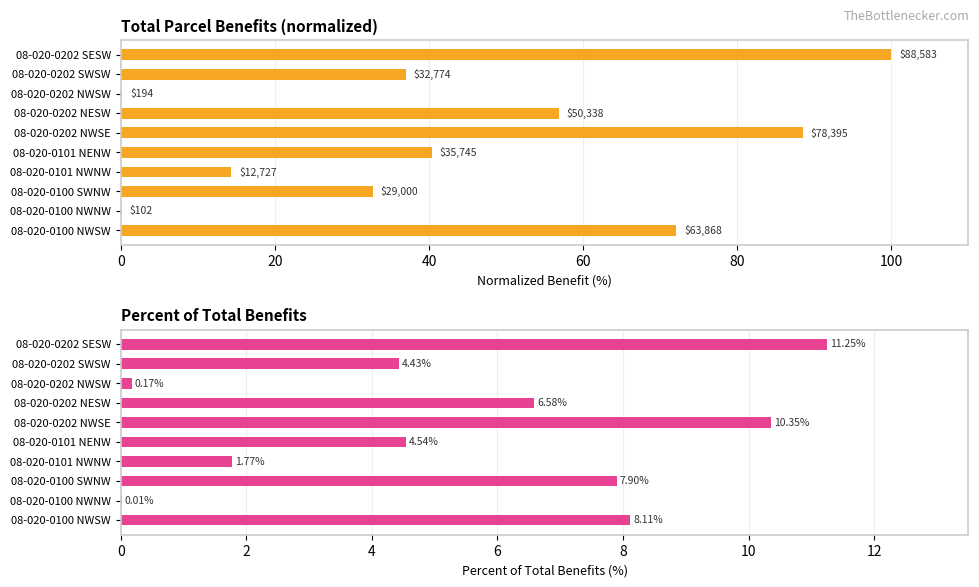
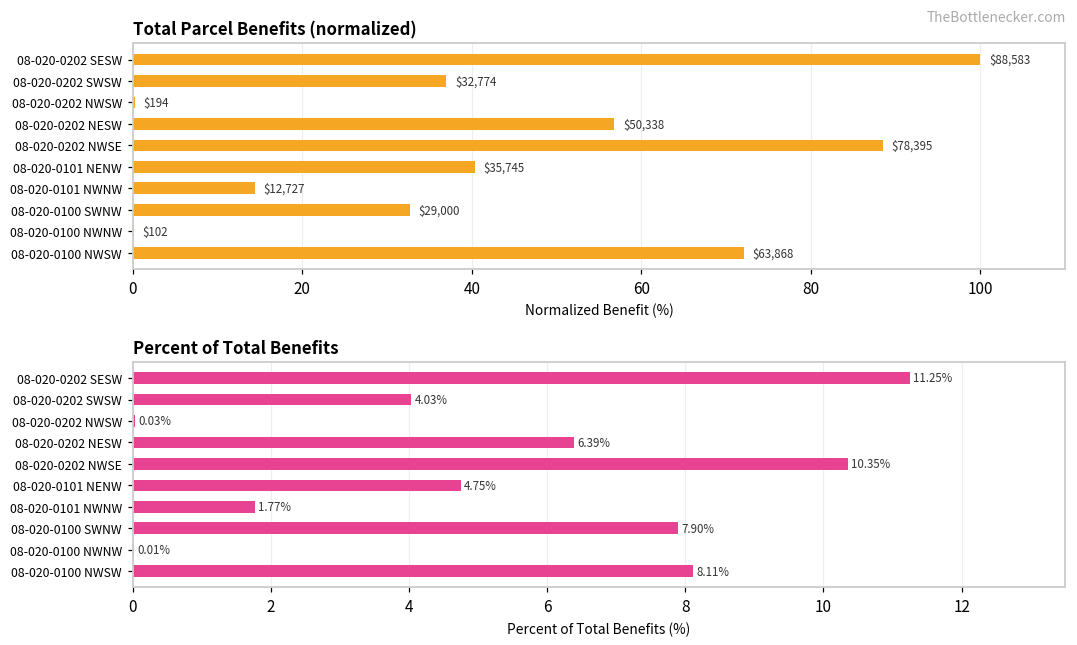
Percent of Total Benefits, 08-020-0202 SWSW: 4.43% -> 4.03%
Percent of Total Benefits, 08-020-0202 NWSW: 0.17% -> 0.03%
Percent of Total Benefits, 08-020-0202 NESW: 6.58% -> 6.39%
Percent of Total Benefits, 08-020-0101 NENW: 4.54% -> 4.75%
